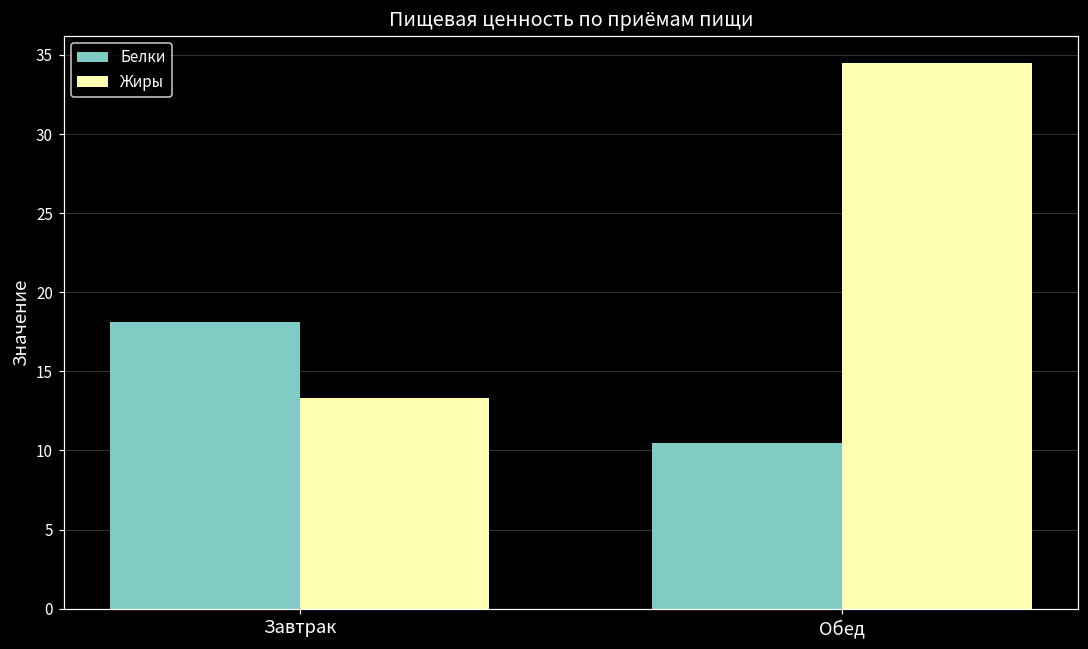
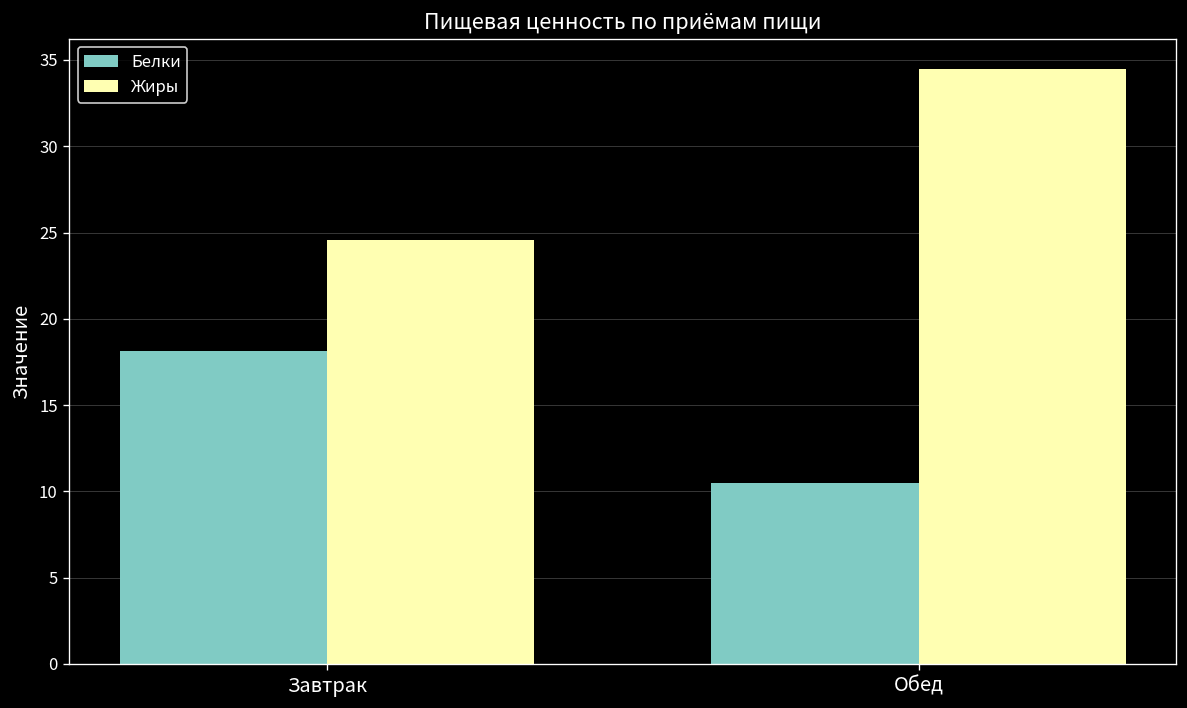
Жиры, Завтрак: 13.3 -> 24.6
